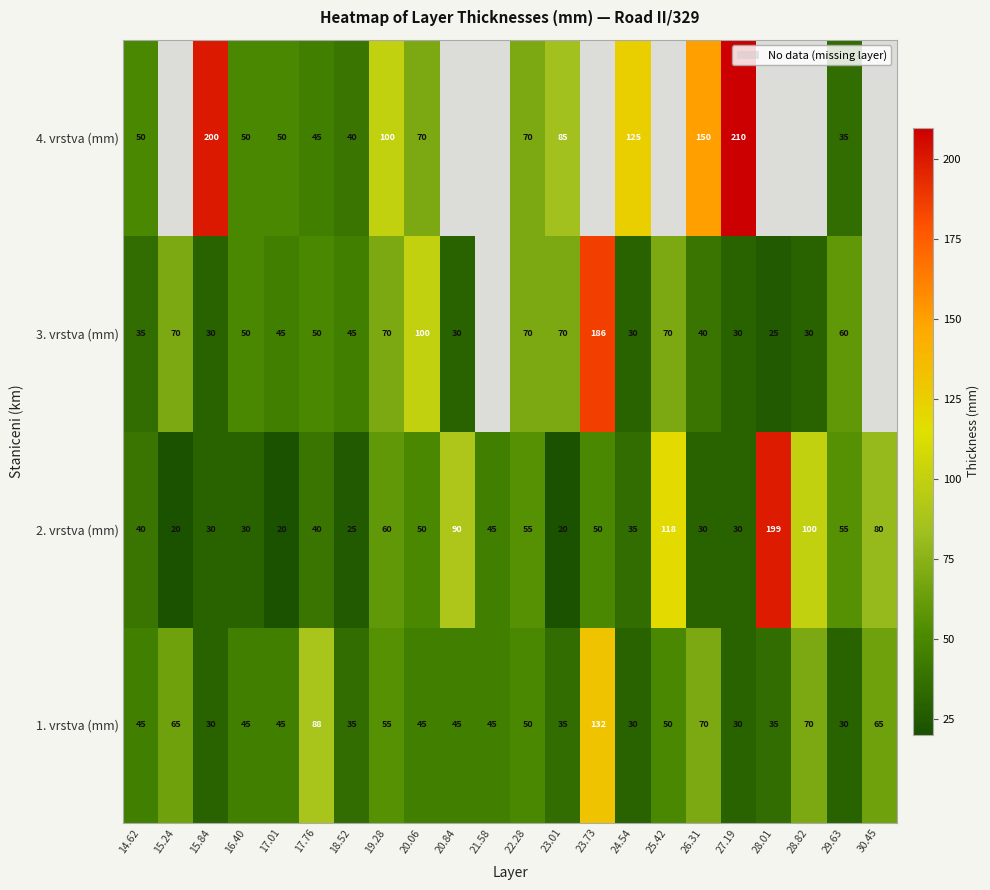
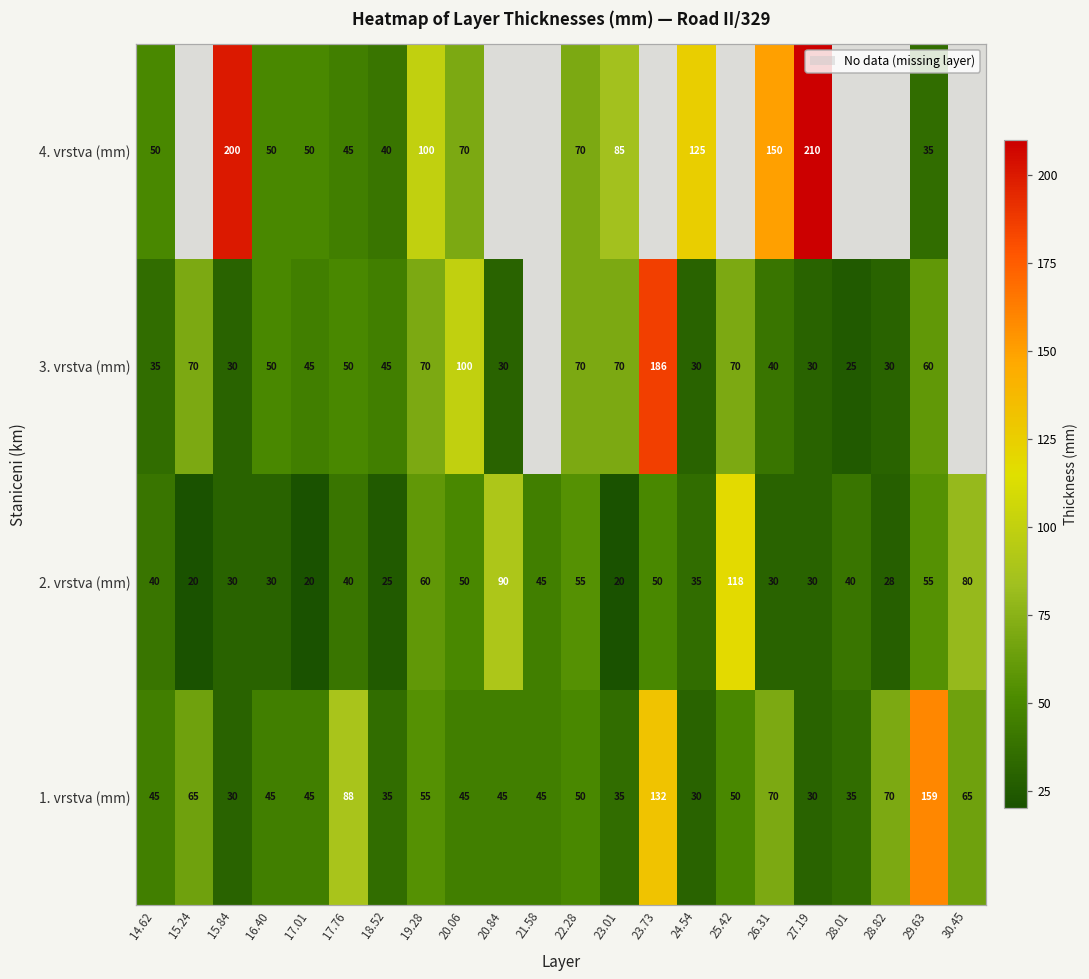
2. vrstva (mm), 28.01: 199 -> 40
2. vrstva (mm), 28.82: 100 -> 28
1. vrstva (mm), 29.63: 30 -> 159
